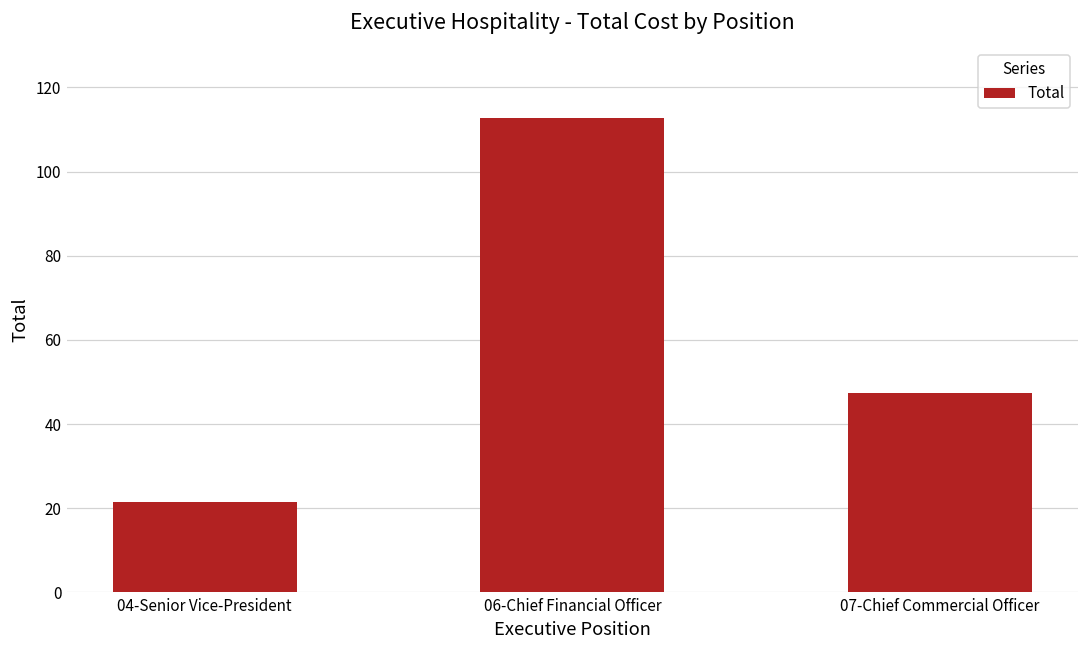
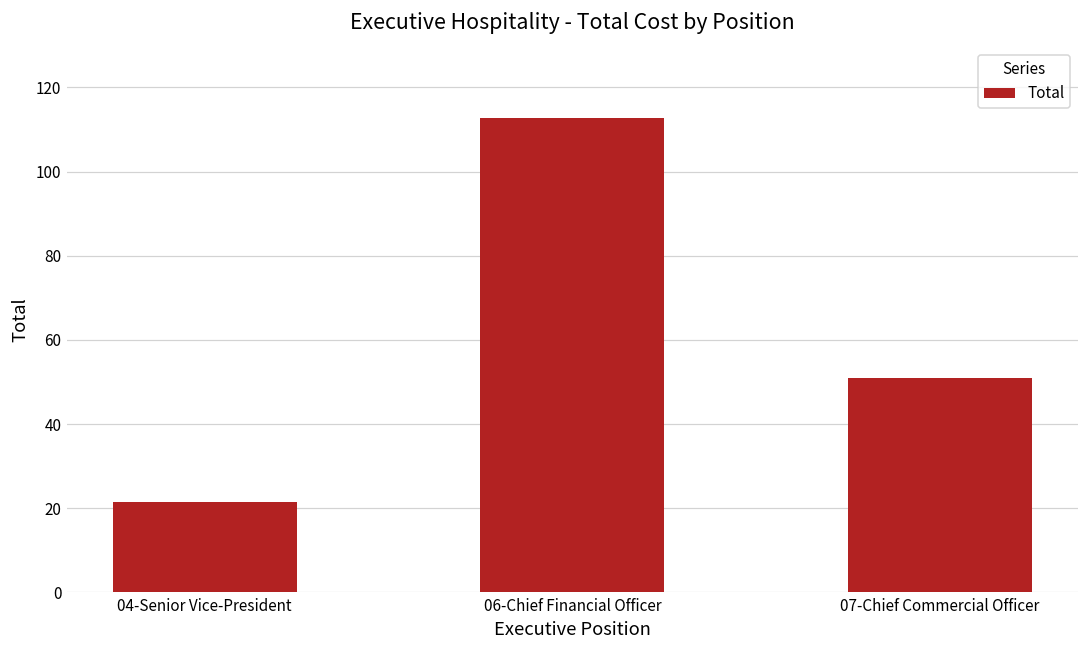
07-Chief Commercial Officer: 47 -> 51
